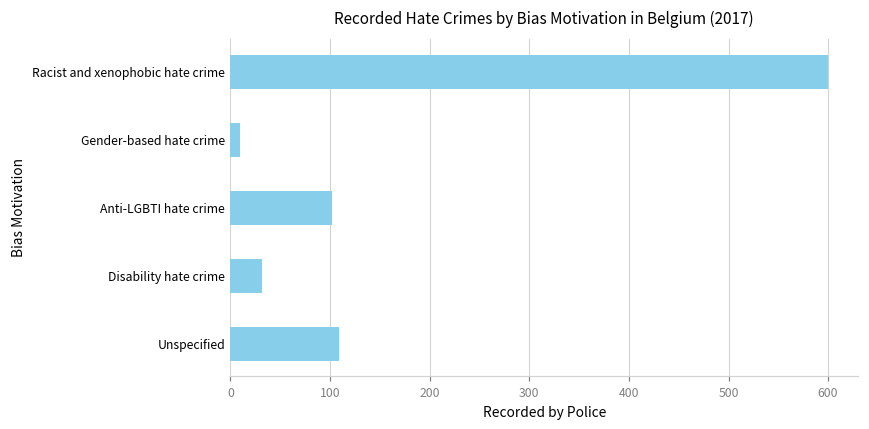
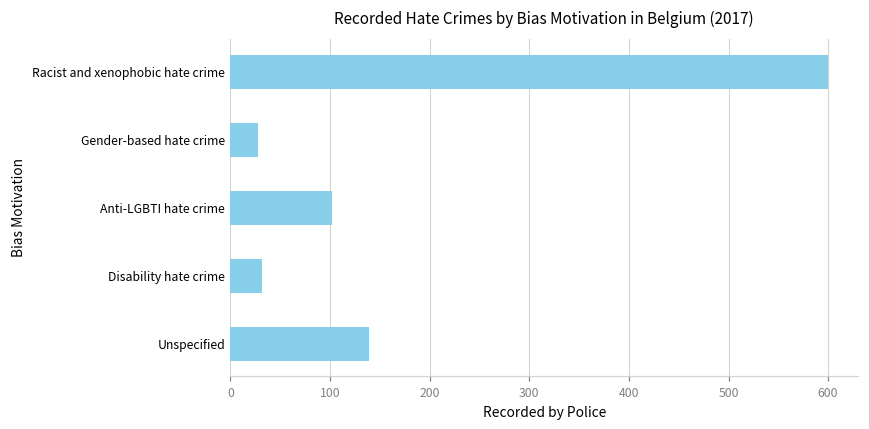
Gender-based hate crime: 10 -> 30
Unspecified: 110 -> 140
